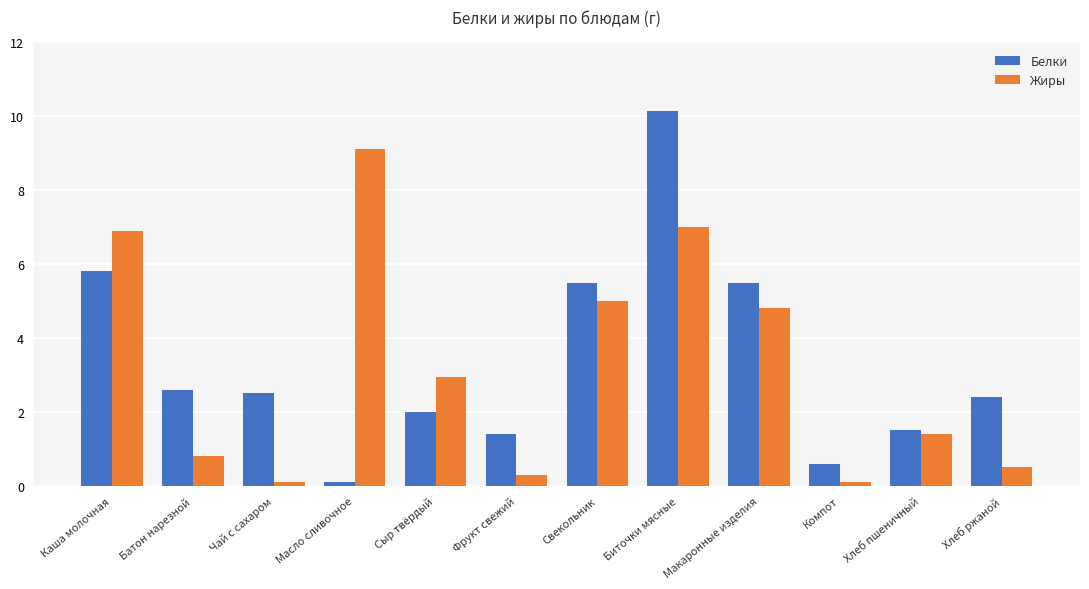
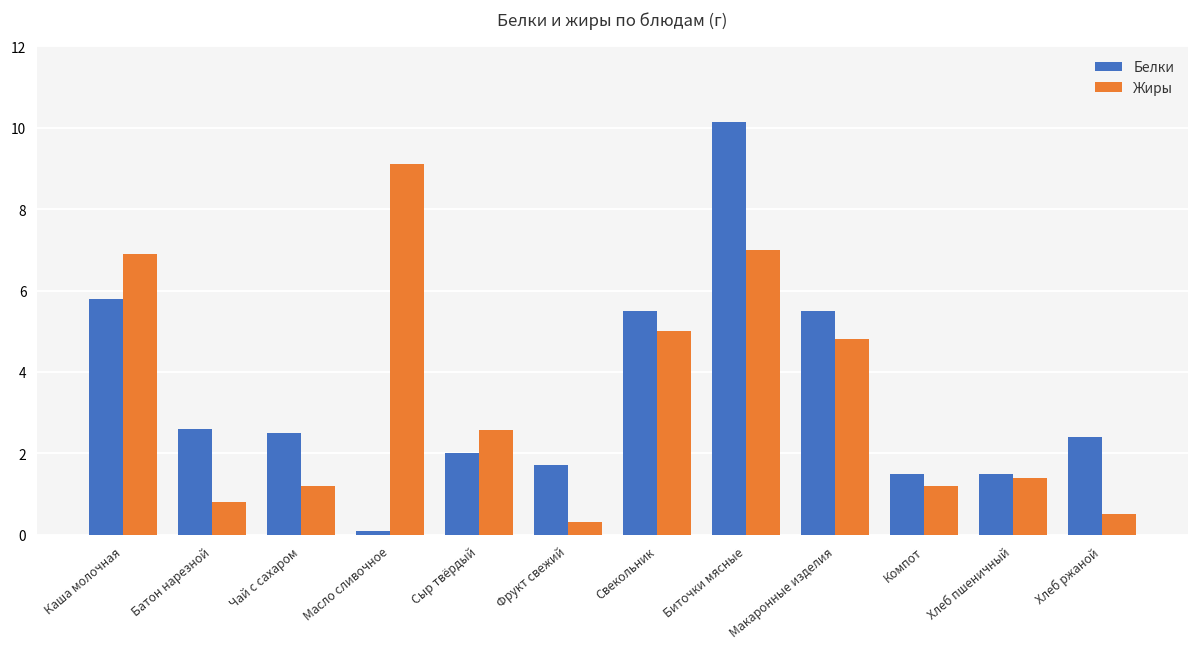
Жиры, Чай с сахаром: 0.1 -> 1.2
Жиры, Сыр твёрдый: 3.0 -> 2.6
Белки, Фрукт свежий: 1.4 -> 1.7
Белки, Компот: 0.6 -> 1.5
Жиры, Компот: 0.1 -> 1.2
